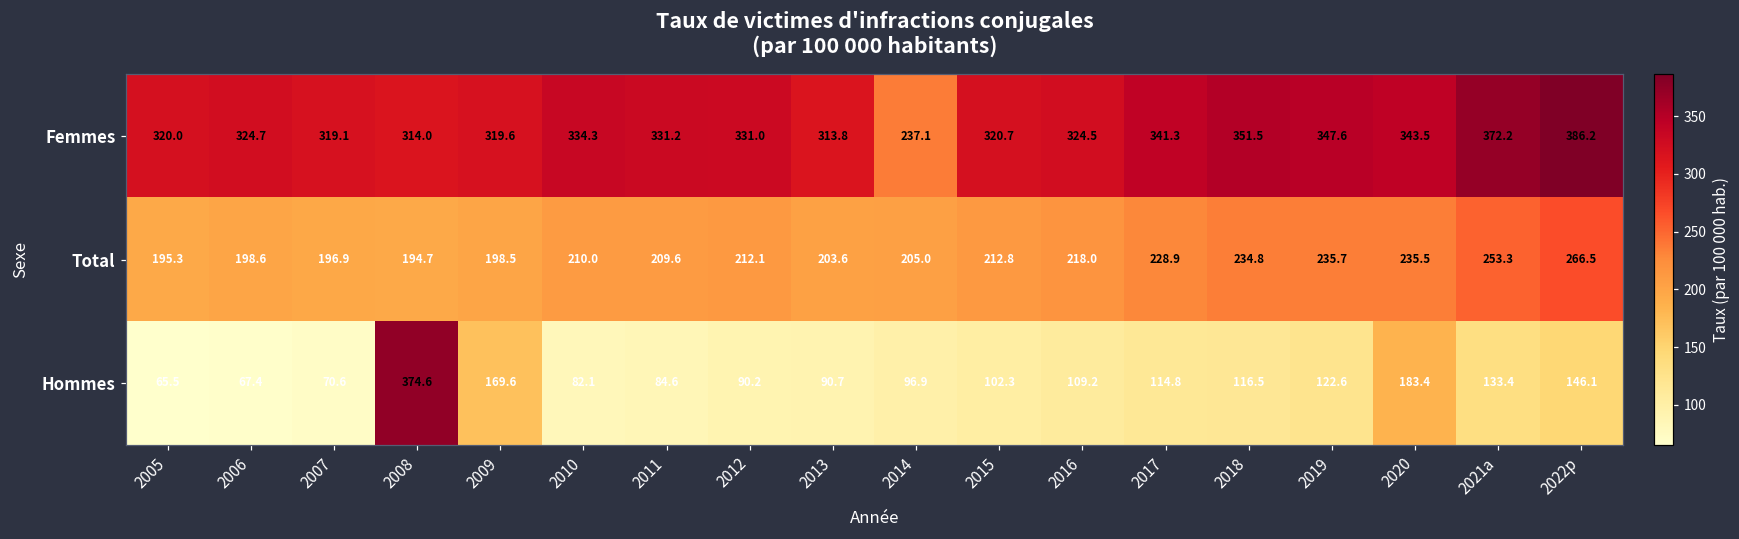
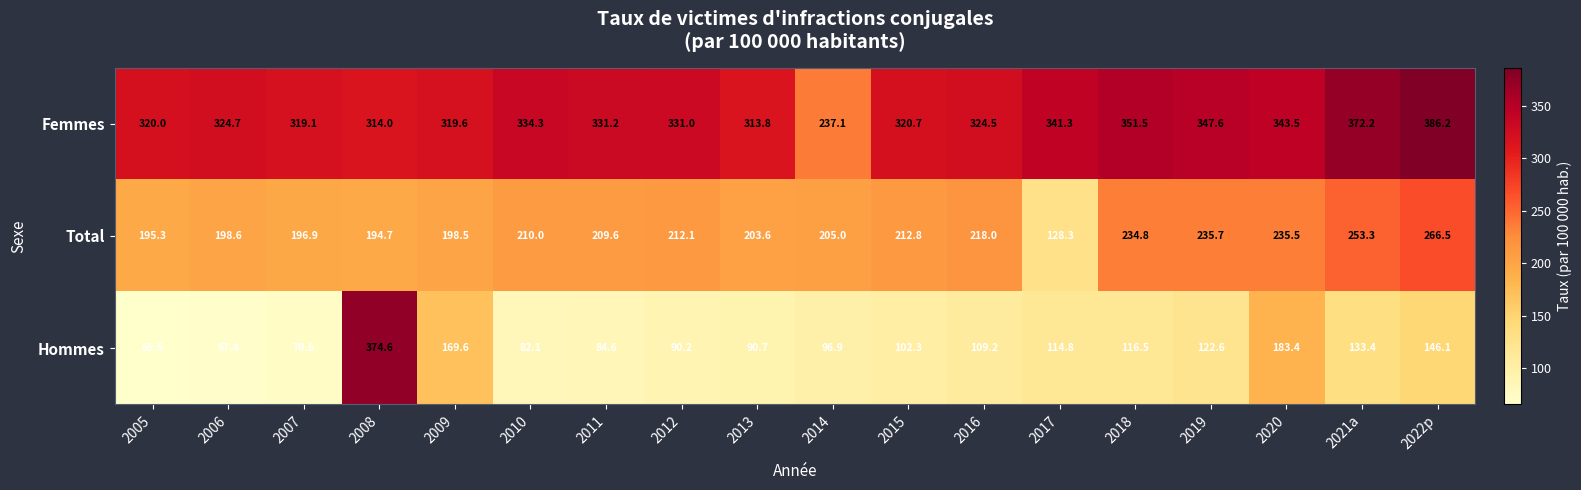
Total, 2017: 228.9 -> 128.3
